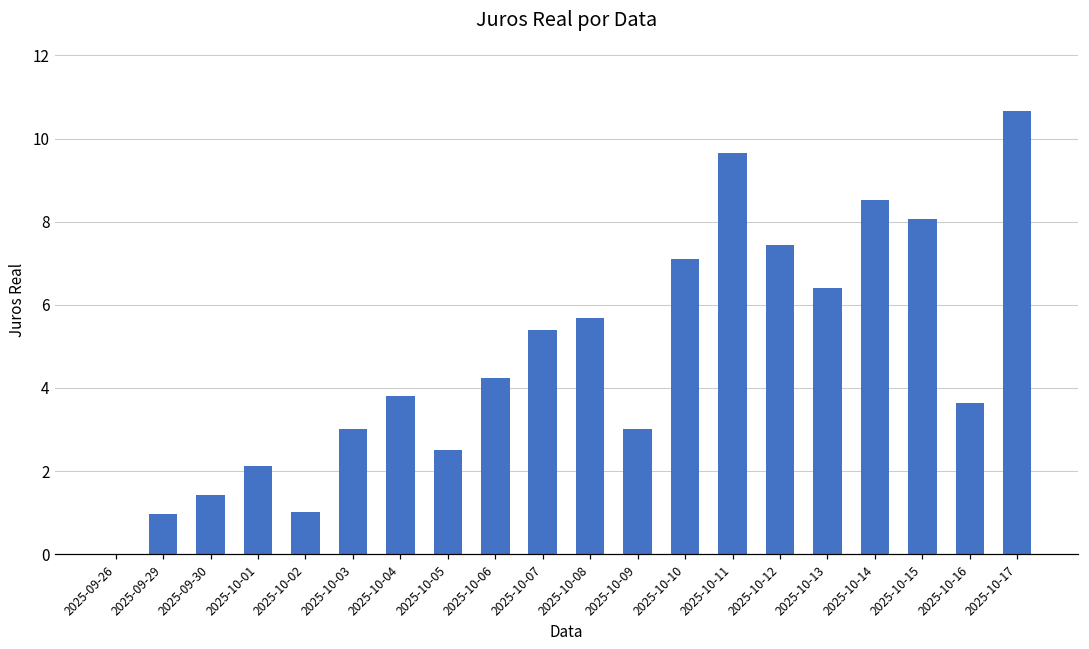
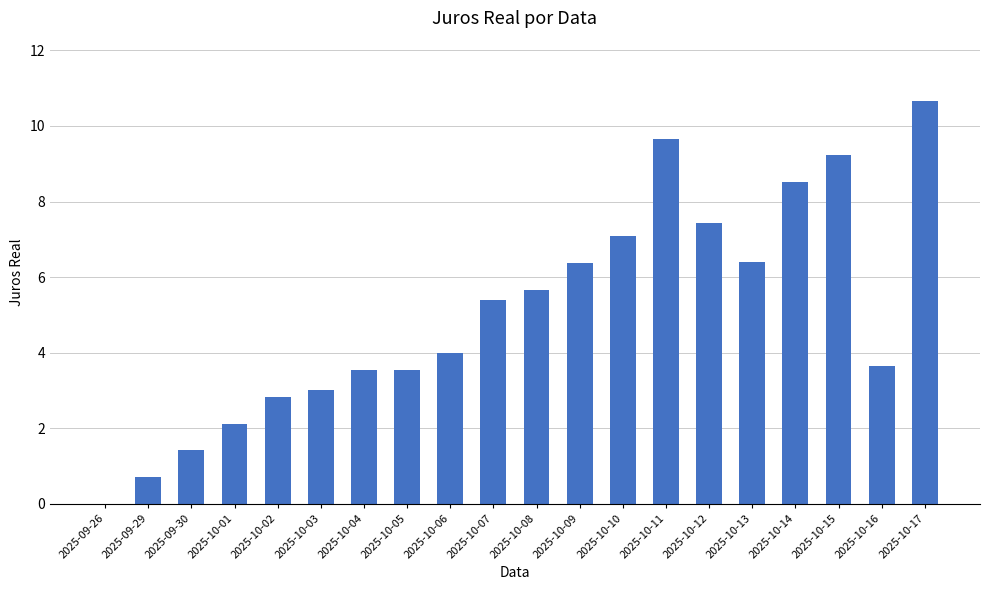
2025-09-29: 1.0 -> 0.7
2025-10-02: 1.0 -> 2.8
2025-10-04: 3.8 -> 3.5
2025-10-05: 2.5 -> 3.5
2025-10-06: 4.2 -> 4.0
2025-10-09: 3.0 -> 6.4
2025-10-15: 8.1 -> 9.2
